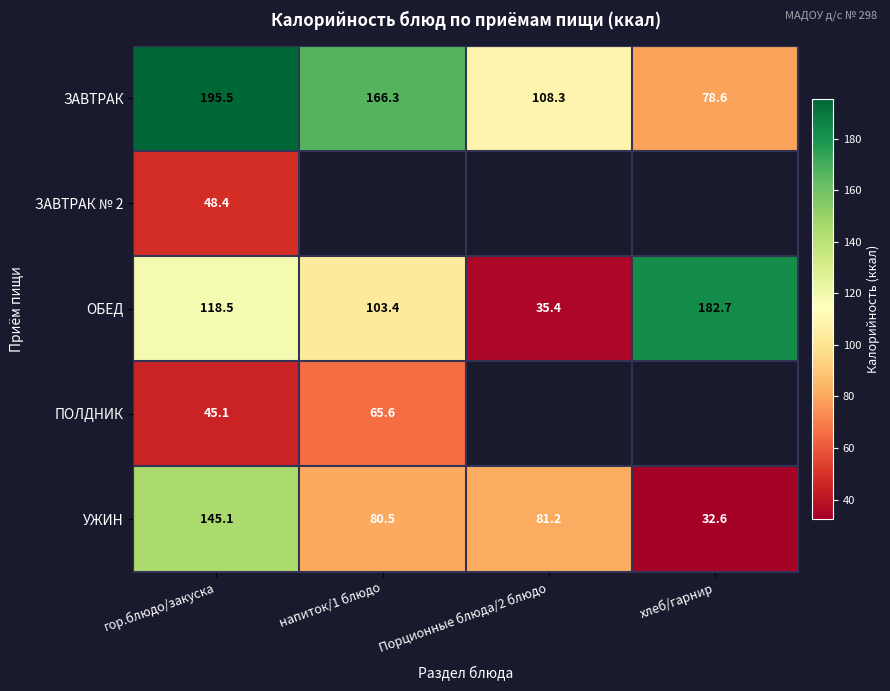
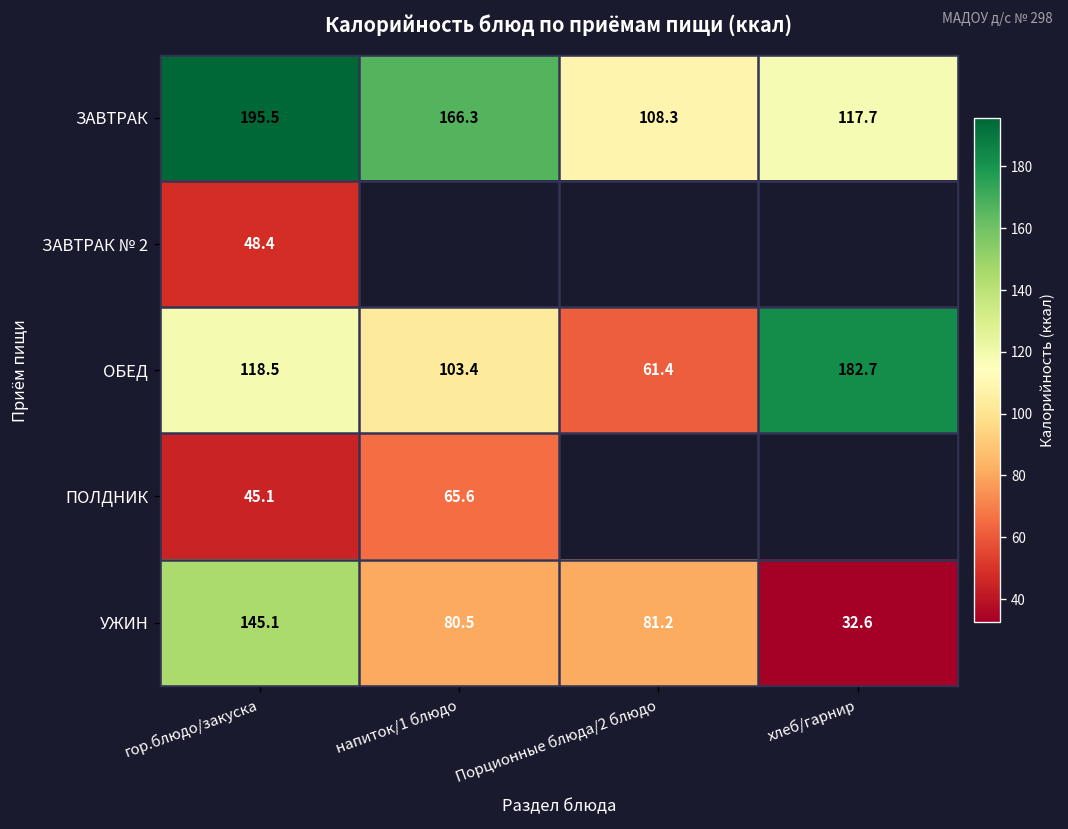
ЗАВТРАК, хлеб/гарнир: 78.6 -> 117.7
ОБЕД, Порционные блюда/2 блюдо: 35.4 -> 61.4
